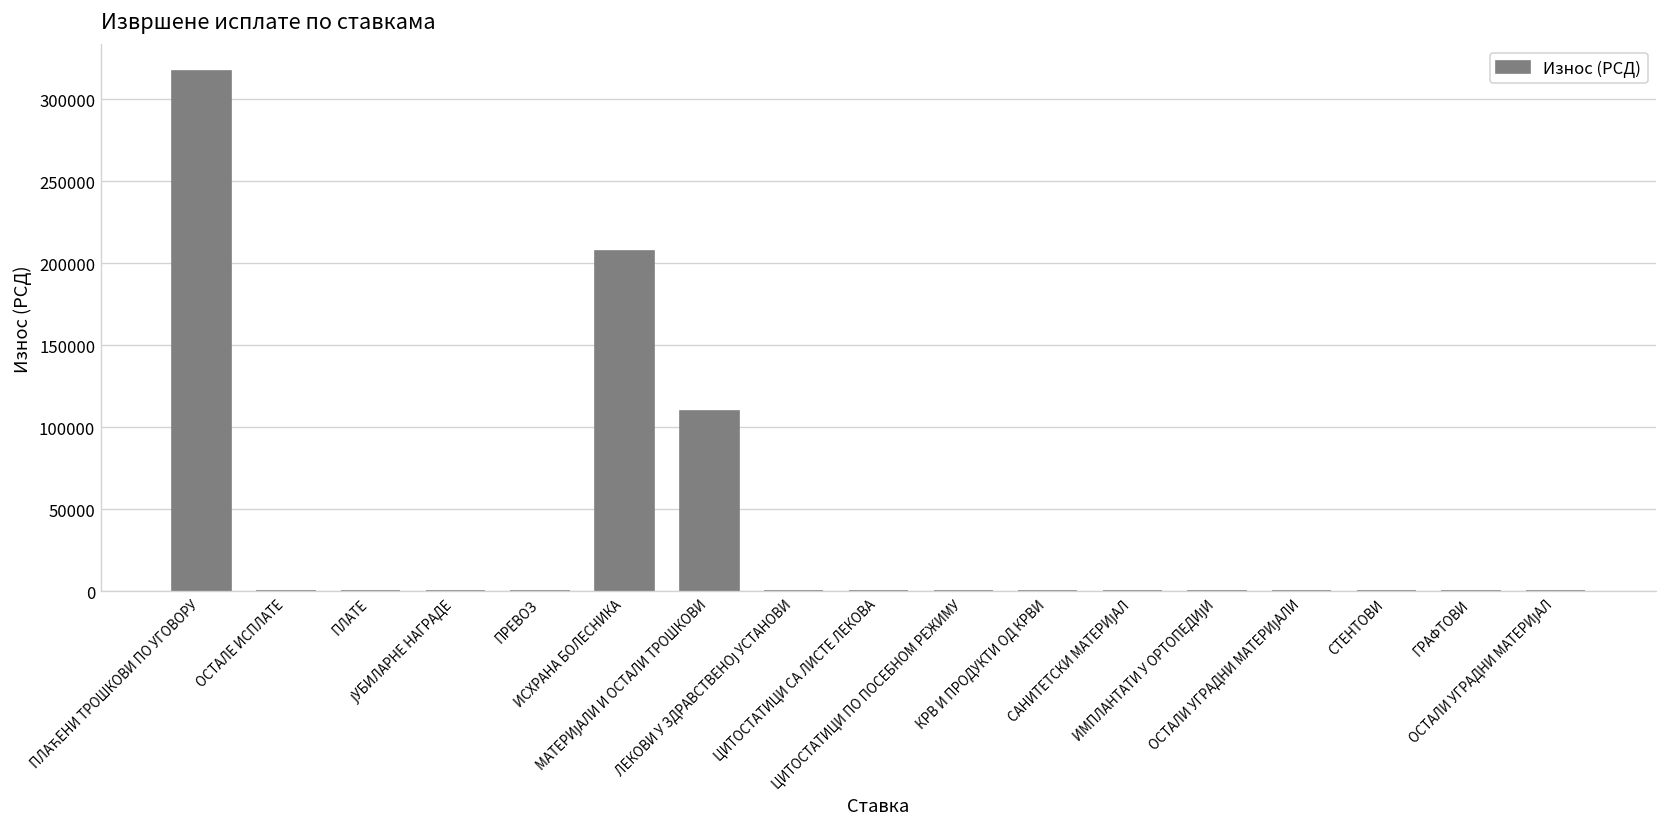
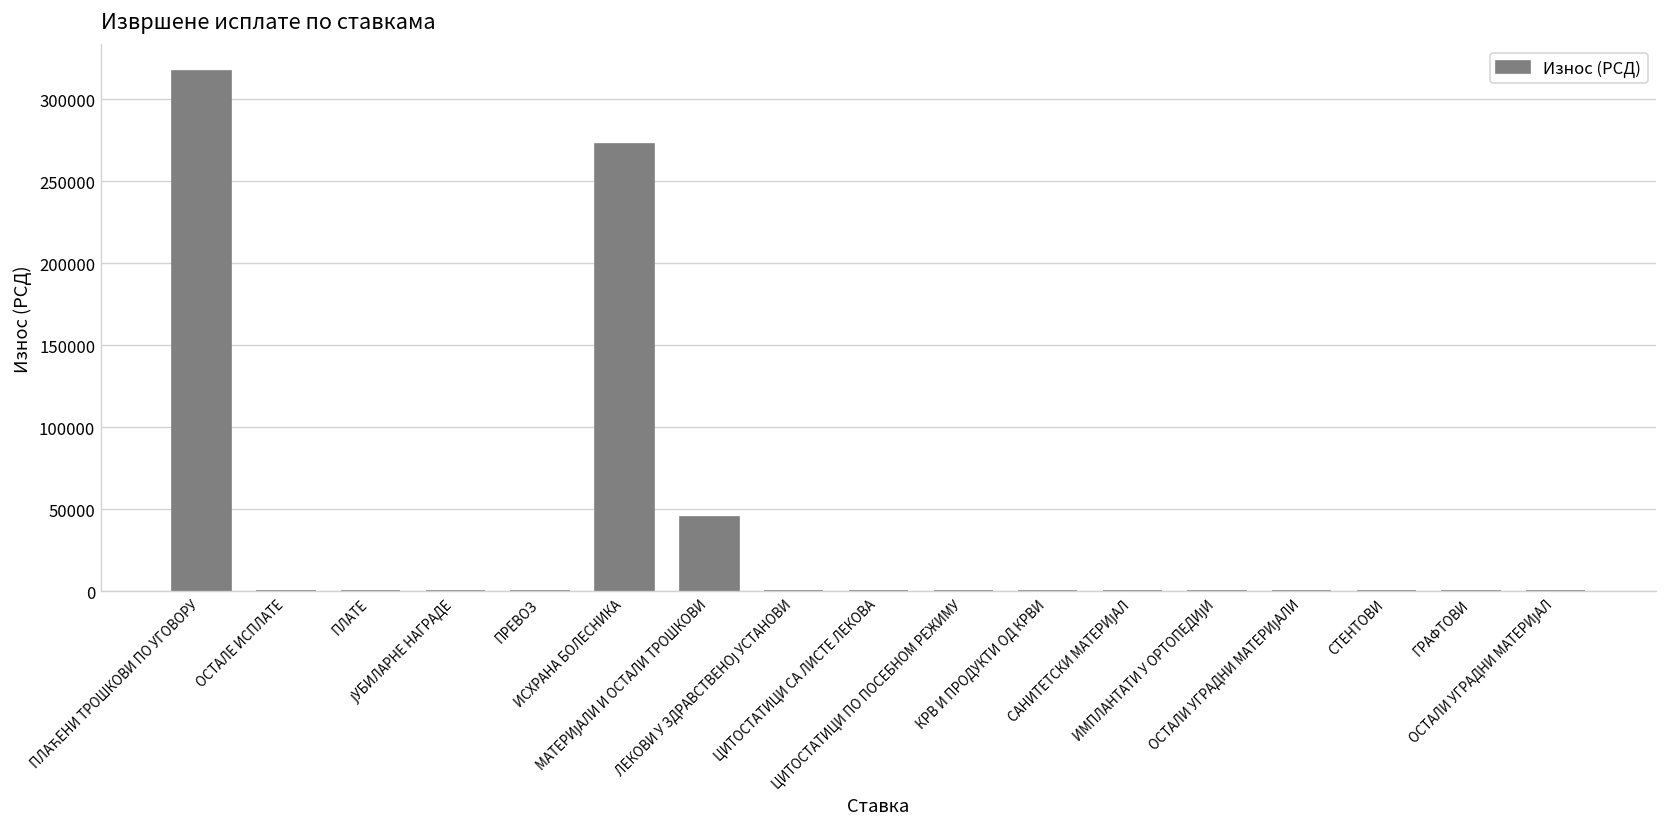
ИСХРАНА БОЛЕСНИКА: 208000 -> 273000
МАТЕРИЈАЛИ И ОСТАЛИ ТРОШКОВИ: 110000 -> 45000
